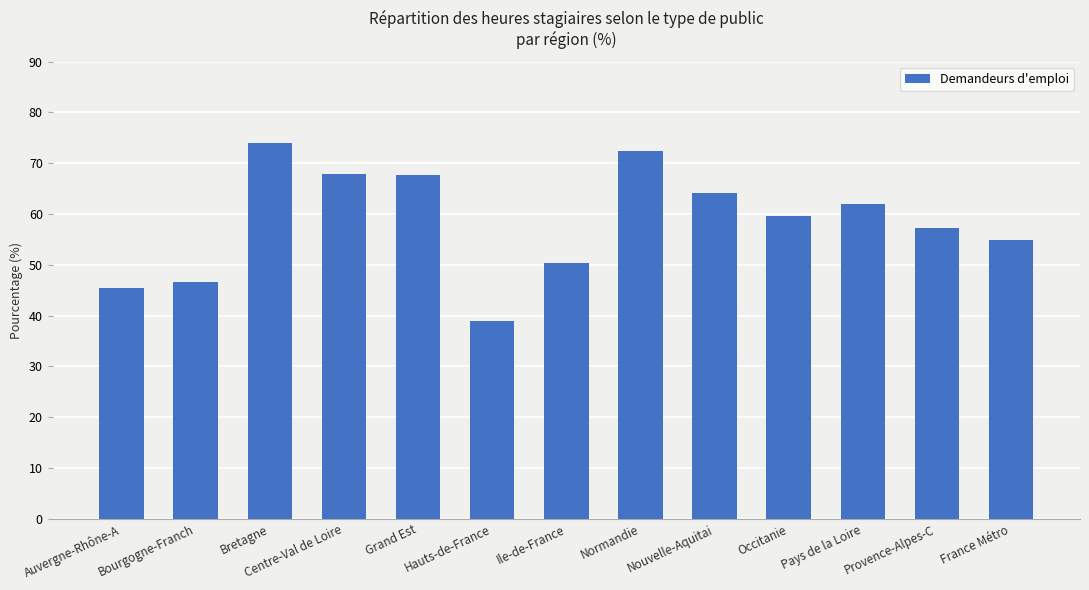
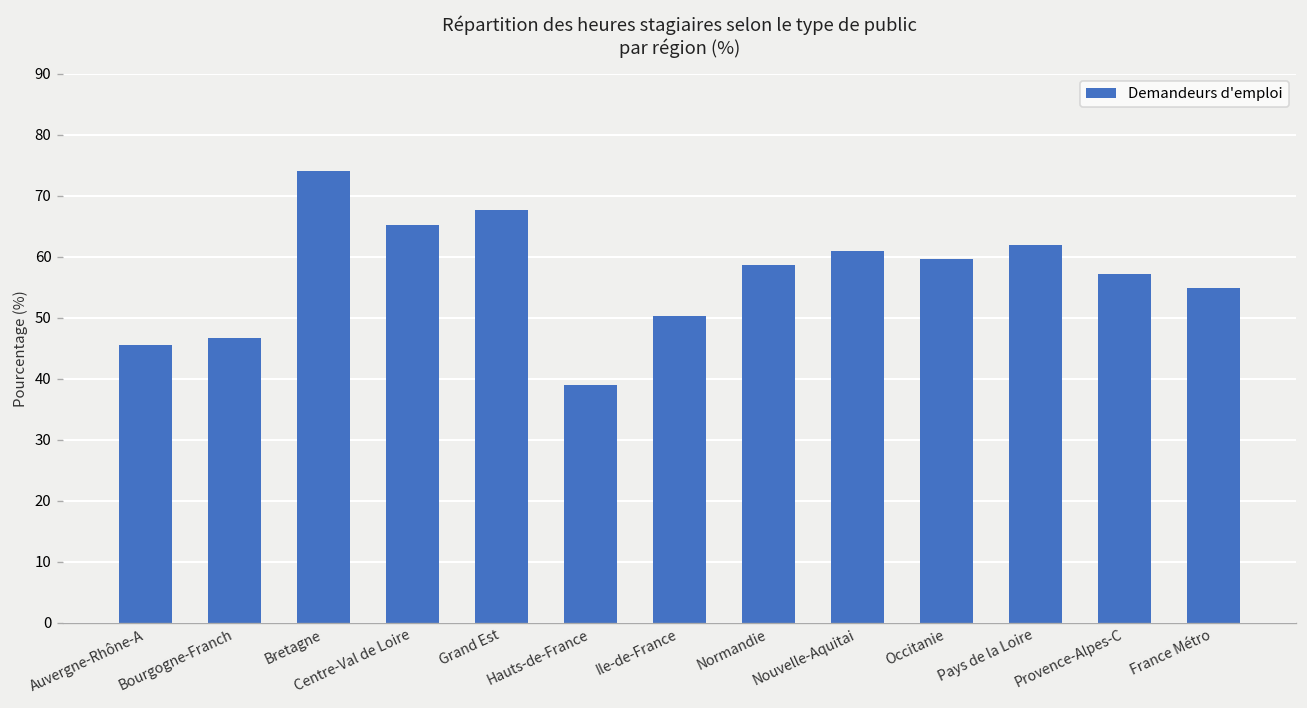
Centre-Val de Loire: 68 -> 65
Normandie: 72 -> 59
Nouvelle-Aquitai: 64 -> 61
